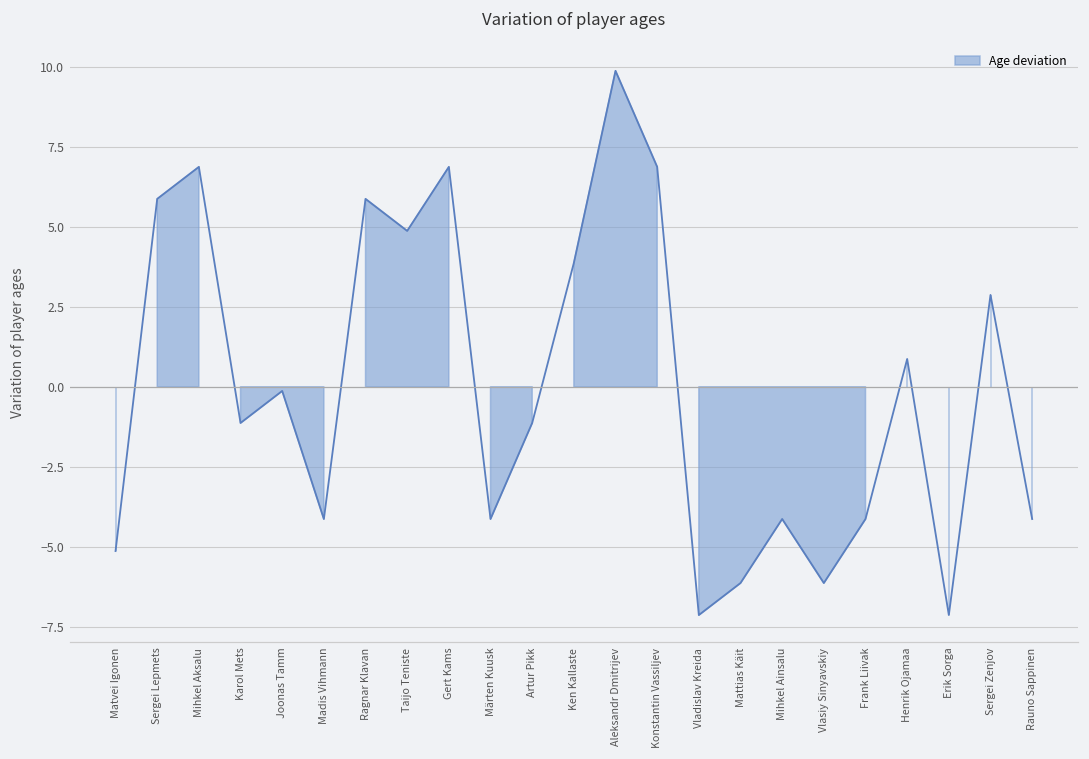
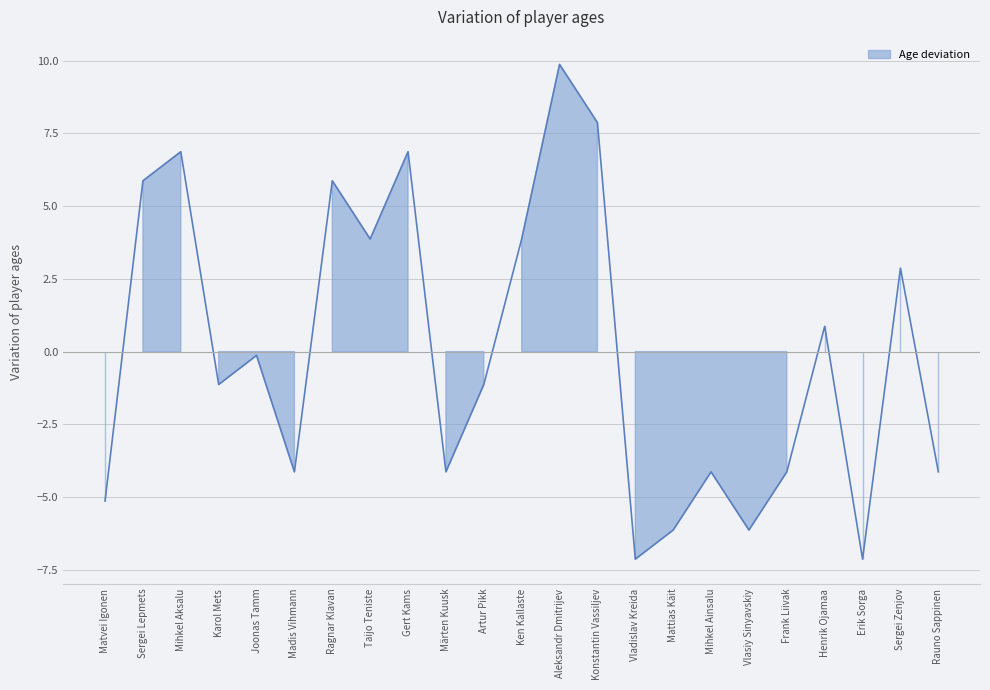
Taijo Teniste: 4.9 -> 3.9
Konstantin Vassiljev: 6.9 -> 7.9
